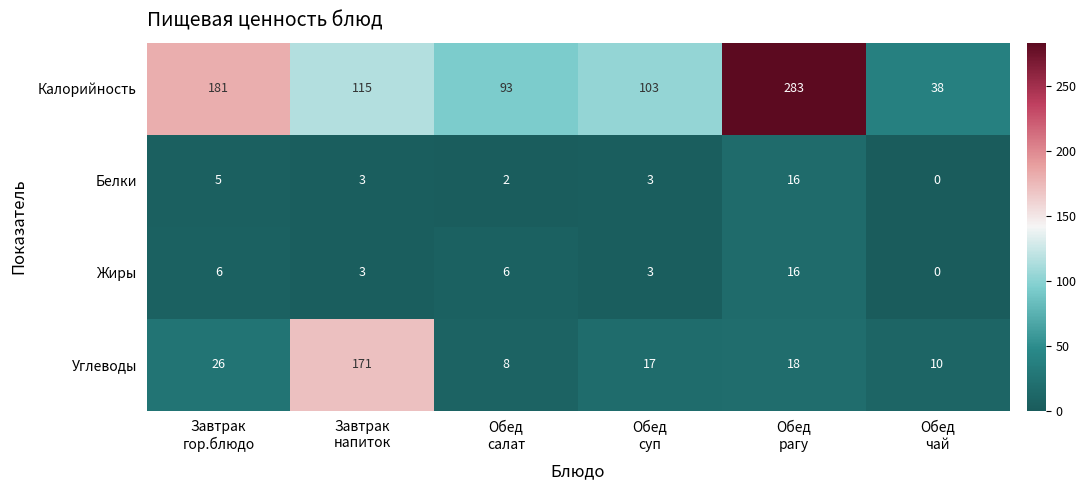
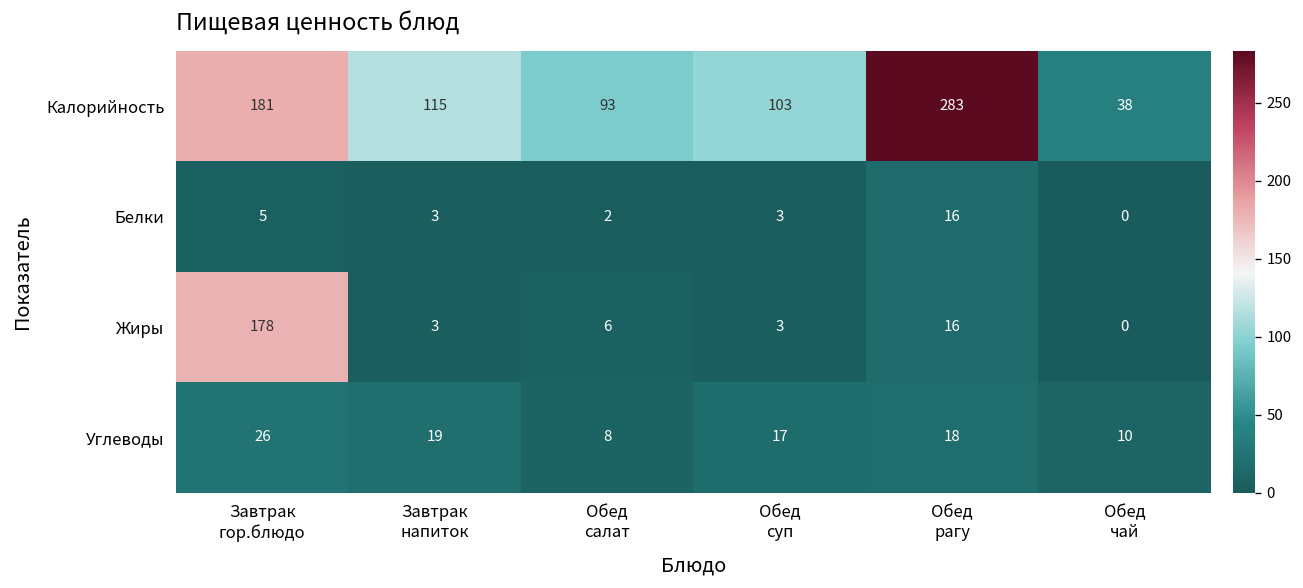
Жиры, Завтрак гор.блюдо: 6 -> 178
Углеводы, Завтрак напиток: 171 -> 19
